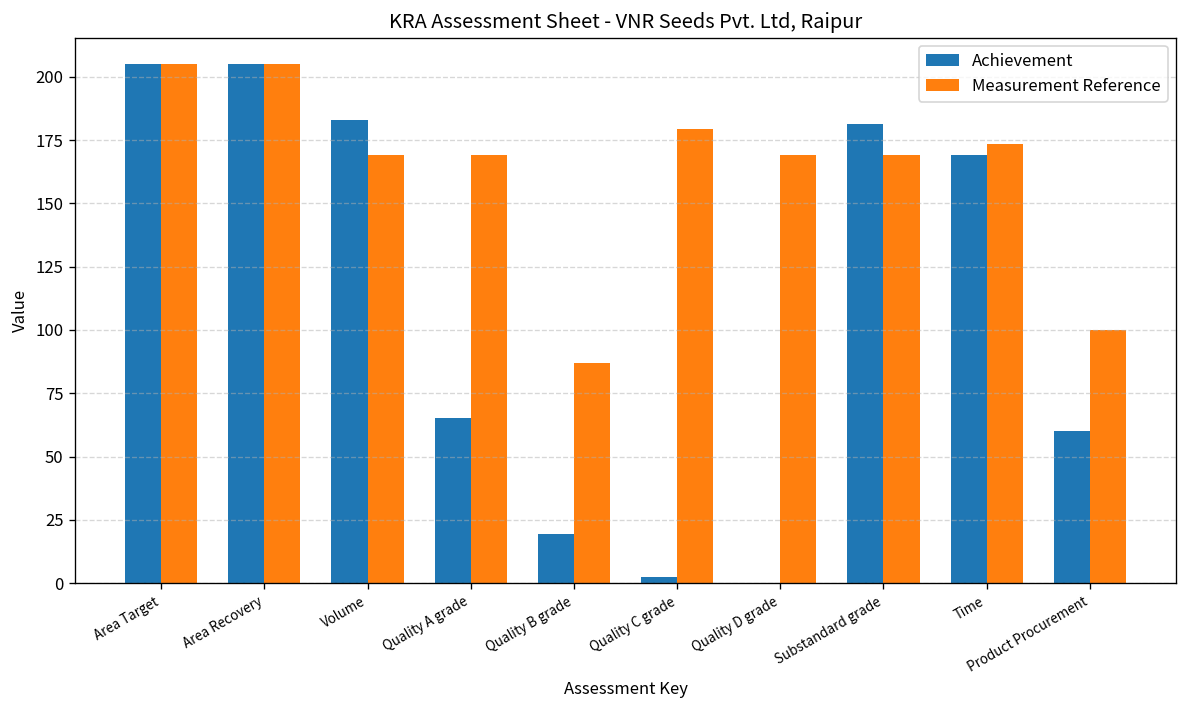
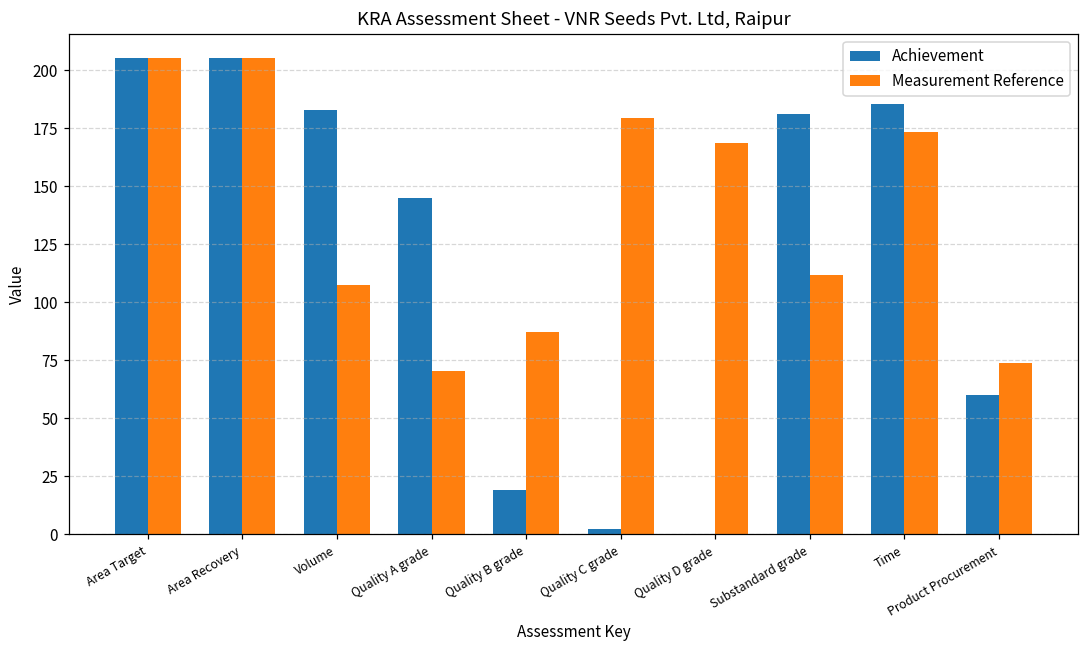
Measurement Reference, Volume: 169 -> 108
Achievement, Quality A grade: 65 -> 145
Measurement Reference, Quality A grade: 169 -> 71
Measurement Reference, Substandard grade: 169 -> 112
Achievement, Time: 169 -> 186
Measurement Reference, Product Procurement: 100 -> 74
